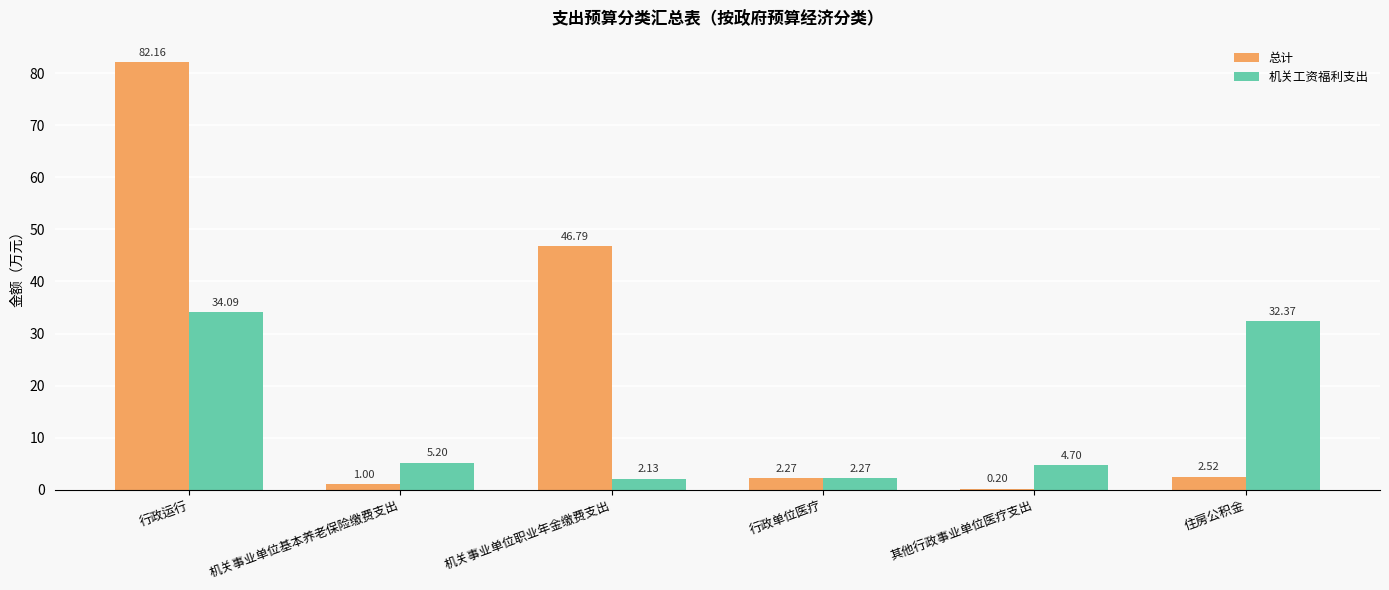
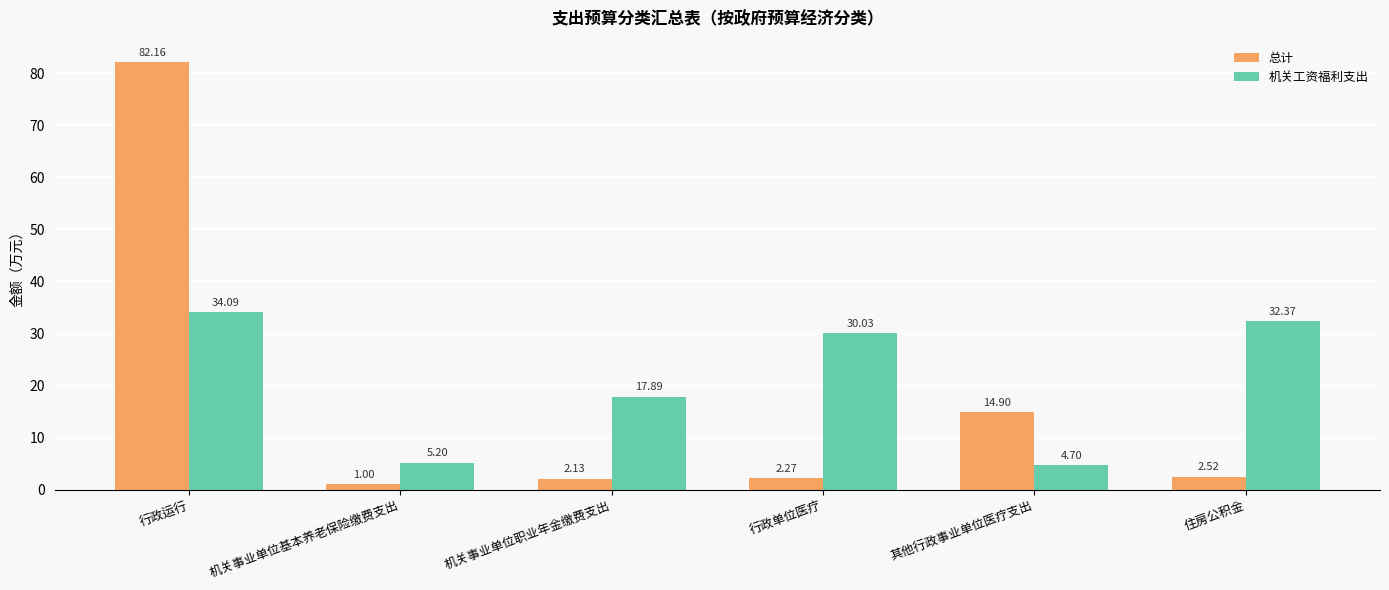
总计, 机关事业单位职业年金缴费支出: 46.79 -> 2.13
机关工资福利支出, 机关事业单位职业年金缴费支出: 2.13 -> 17.89
机关工资福利支出, 行政单位医疗: 2.27 -> 30.03
总计, 其他行政事业单位医疗支出: 0.20 -> 14.90
